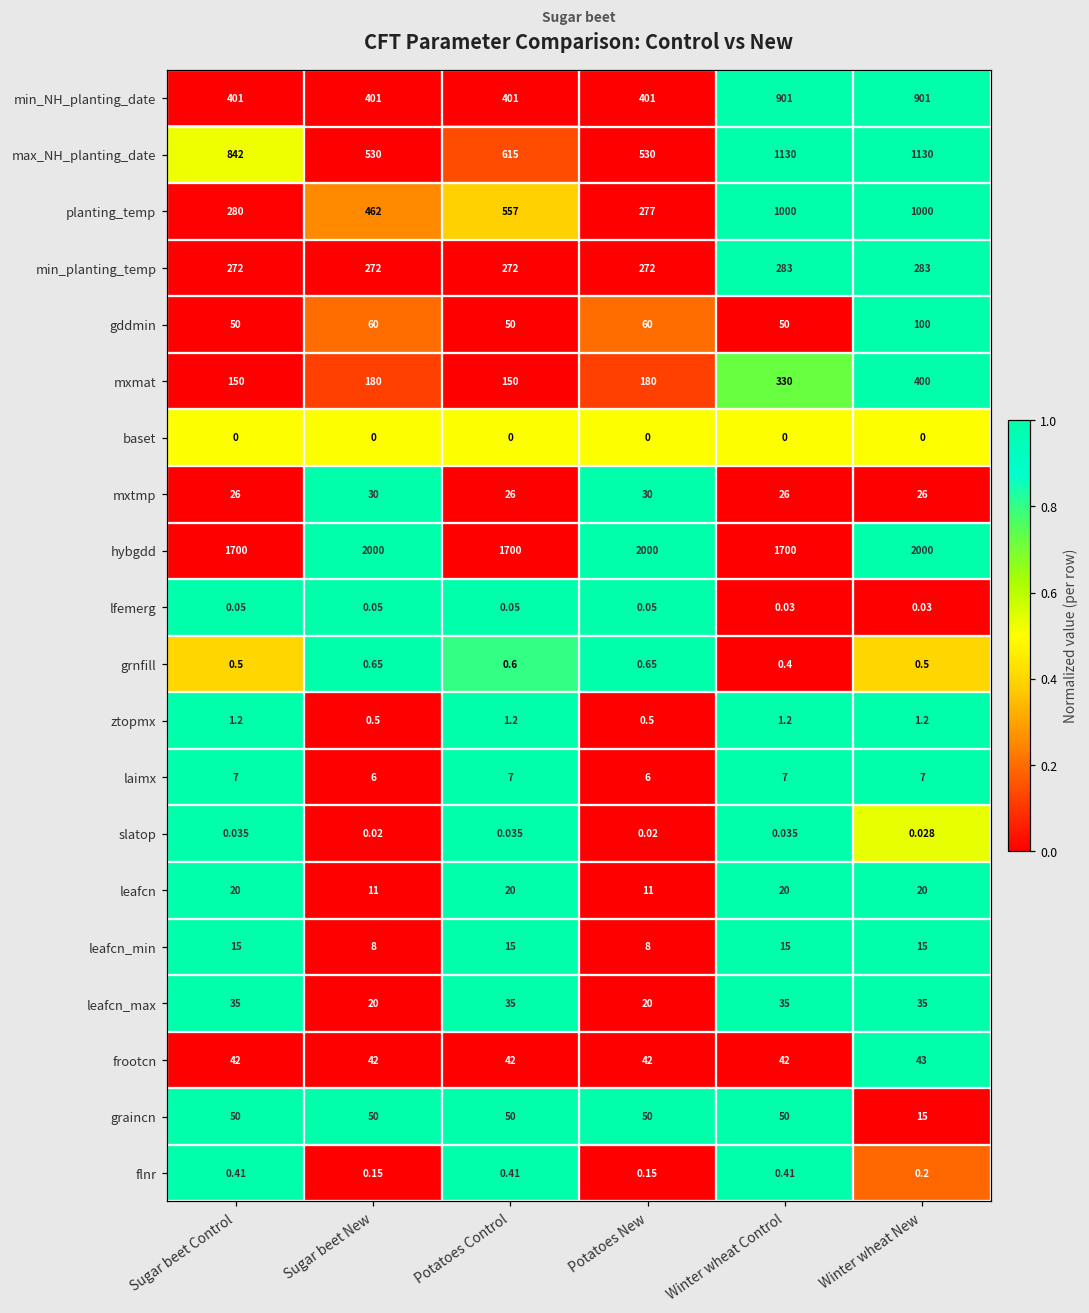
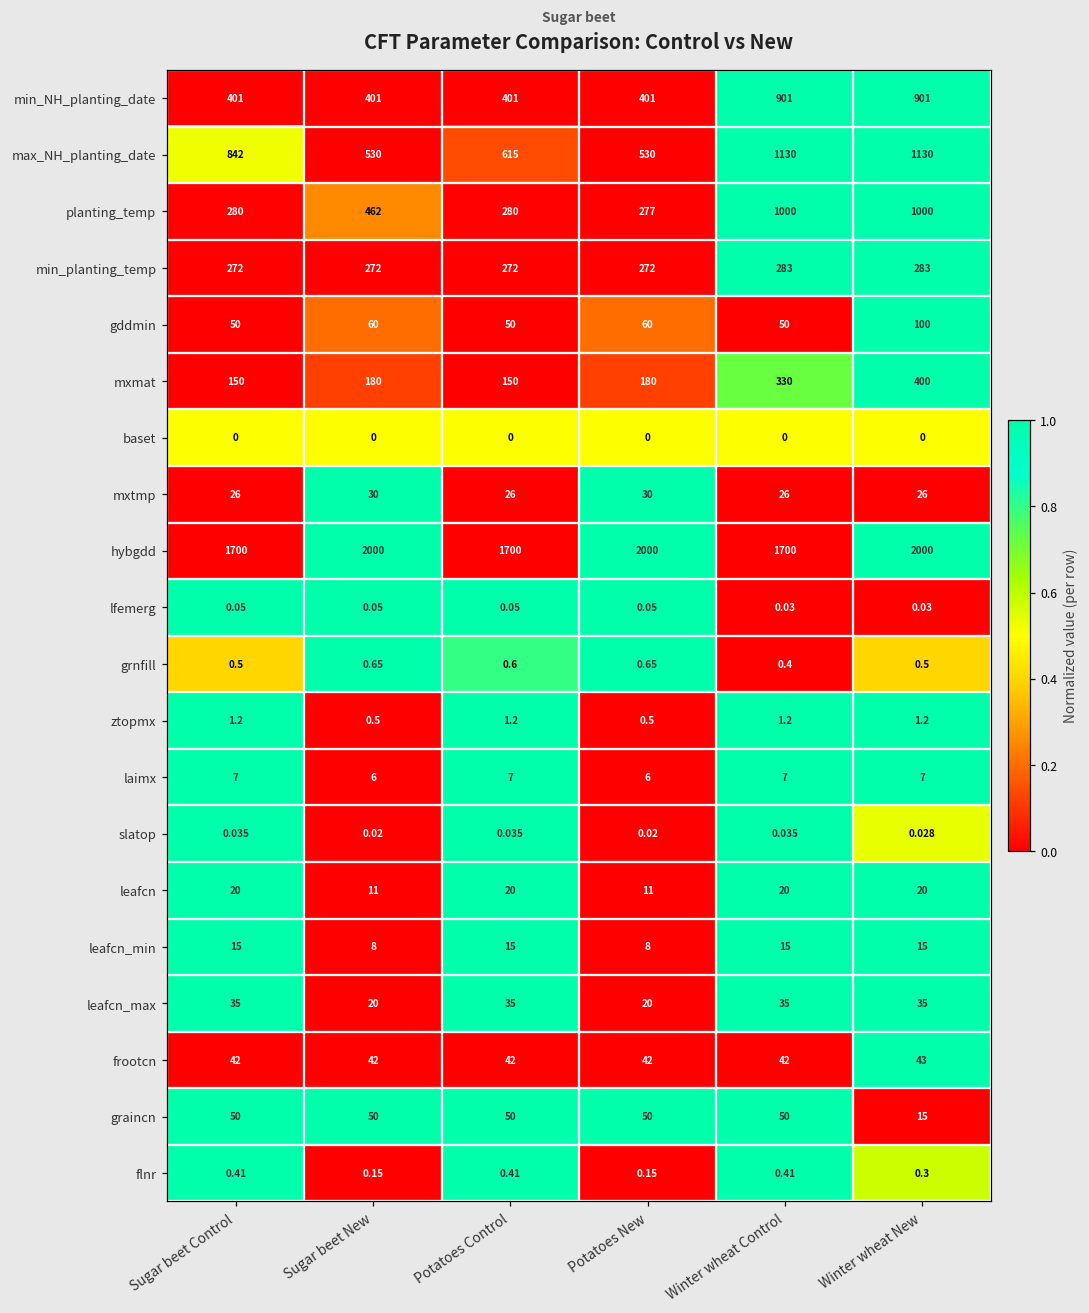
planting_temp, Potatoes Control: 557 -> 280
flnr, Winter wheat New: 0.2 -> 0.3
